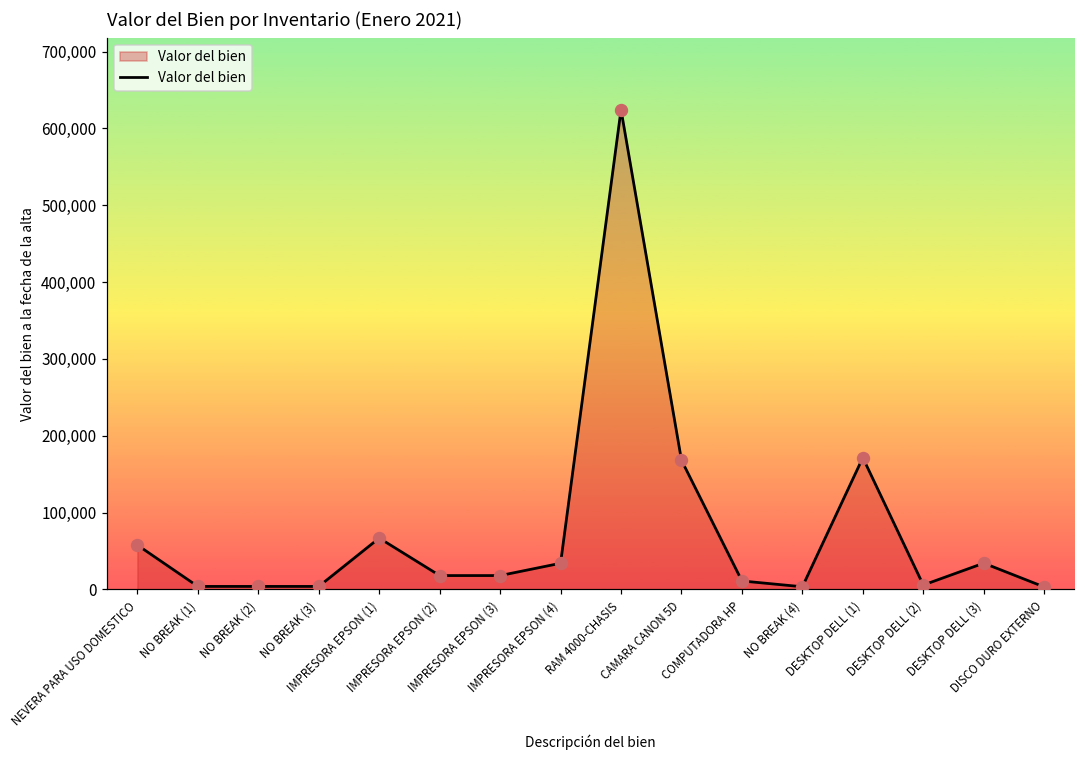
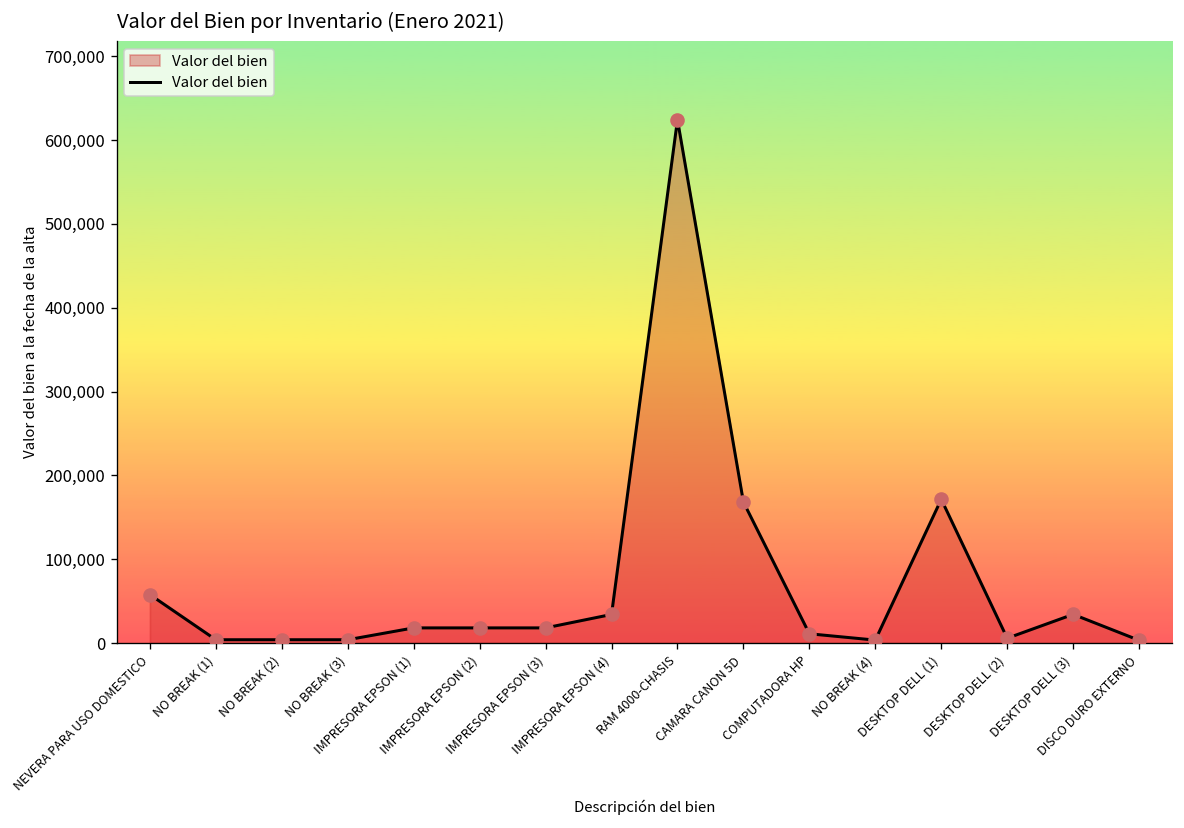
IMPRESORA EPSON (1): 70,000 -> 20,000
